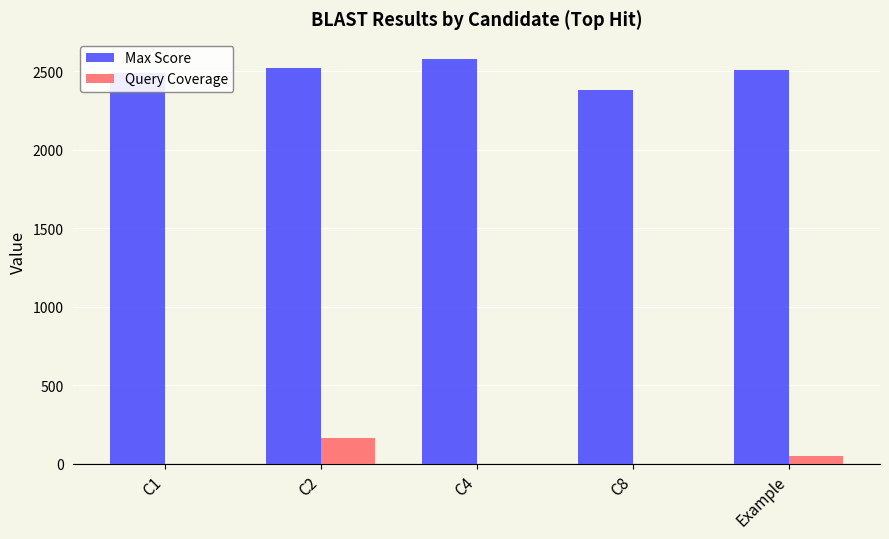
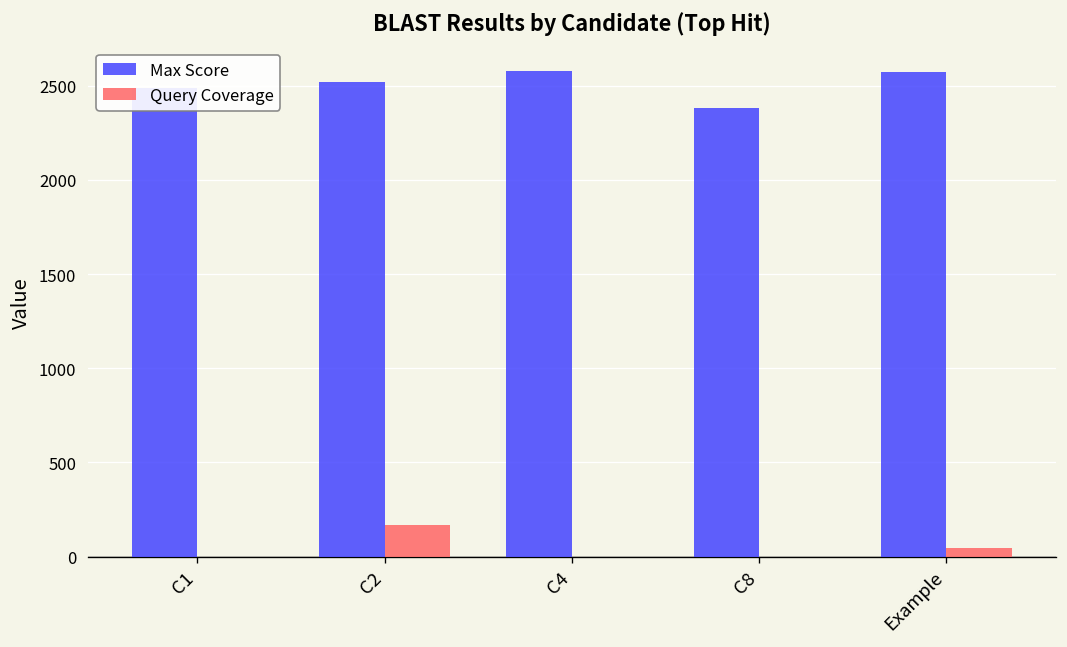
Max Score, Example: 2510 -> 2570
